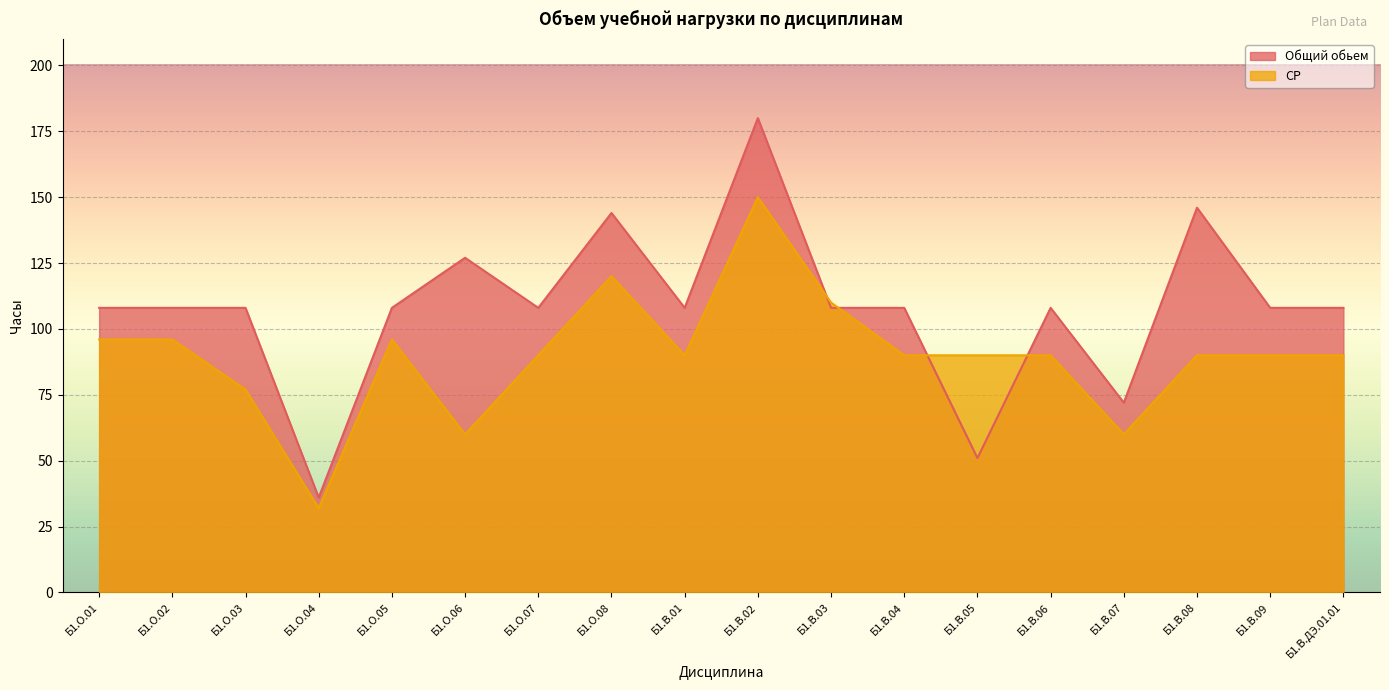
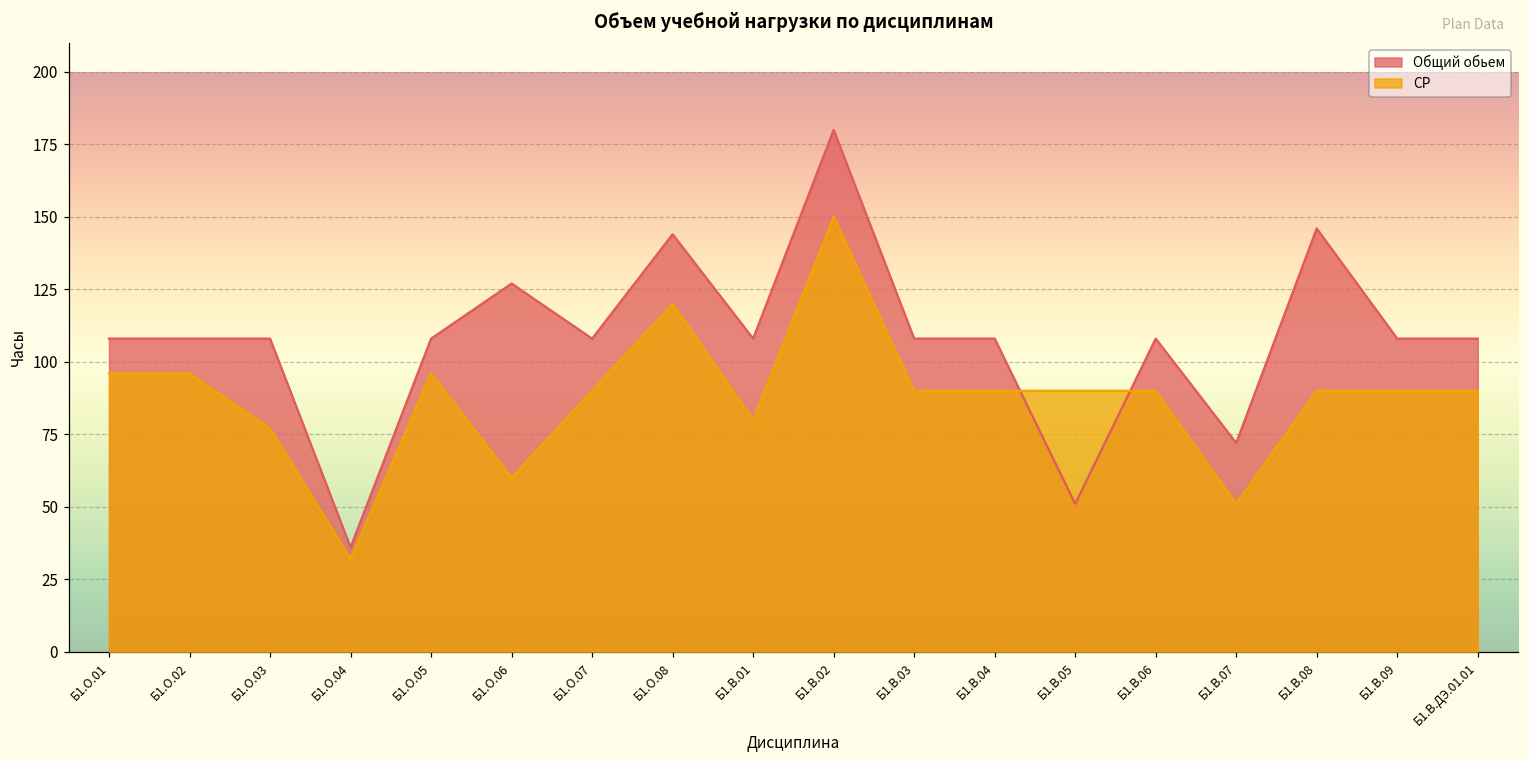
СР, Б1.В.01: 90 -> 80
СР, Б1.В.03: 110 -> 90
СР, Б1.В.07: 60 -> 51
